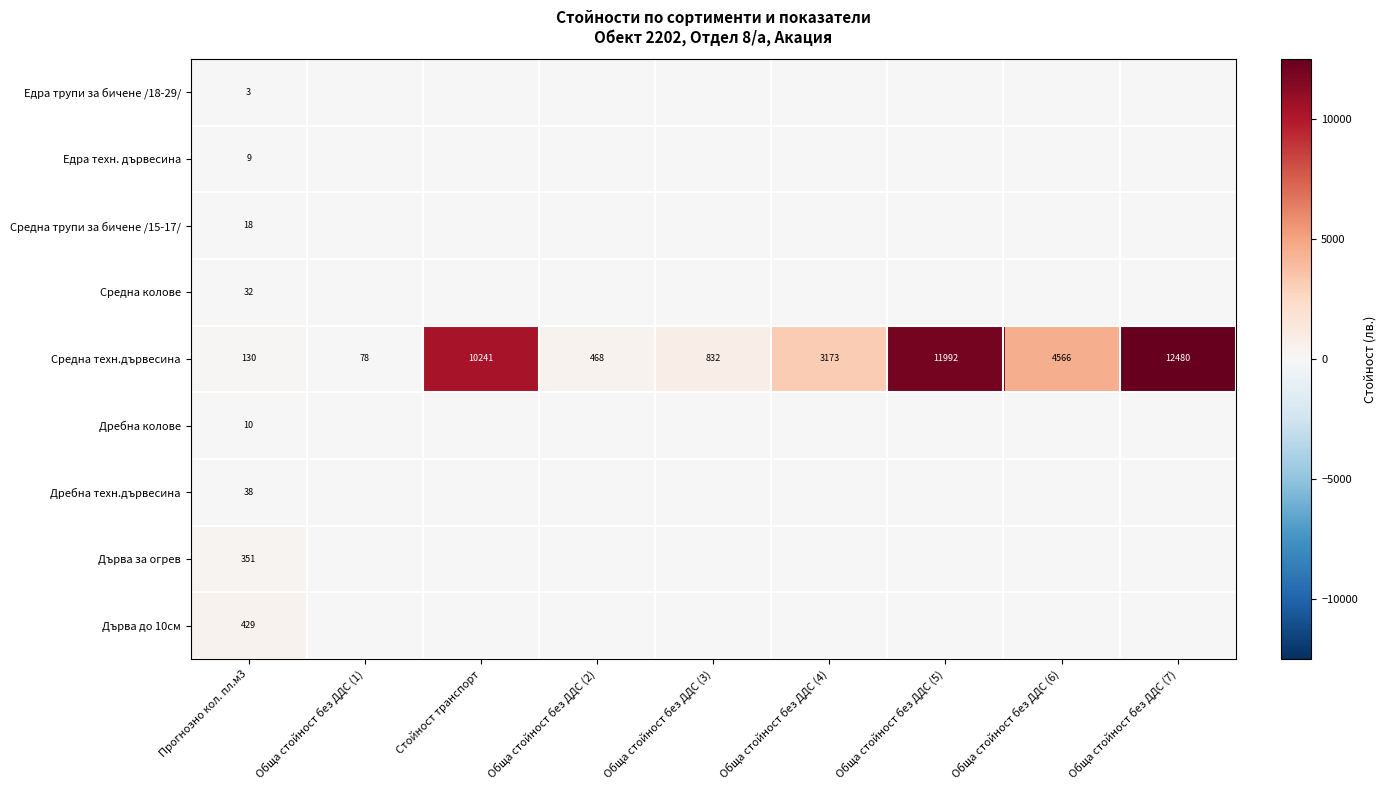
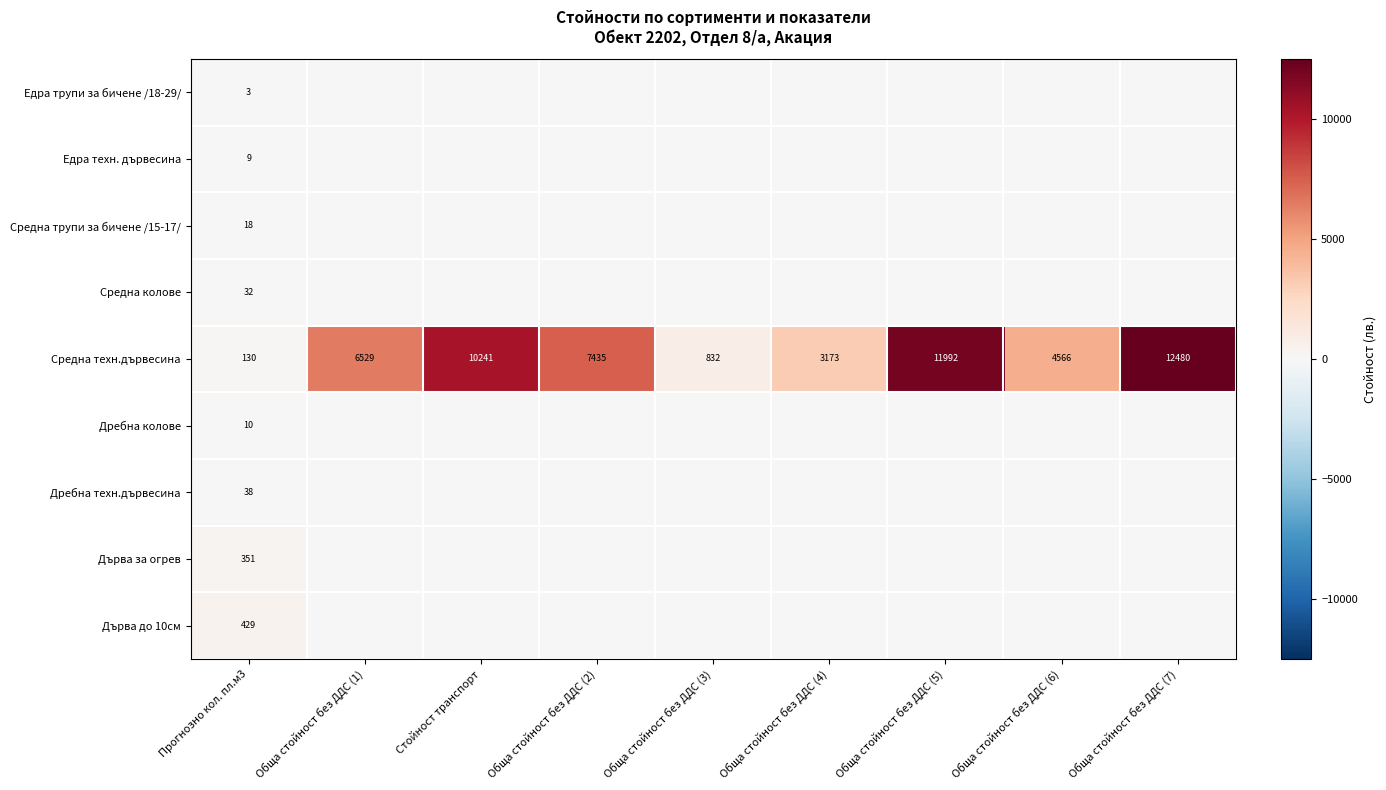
Средна техн.дървесина, Обща стойност без ДДС (1): 78 -> 6529
Средна техн.дървесина, Обща стойност без ДДС (2): 468 -> 7435
